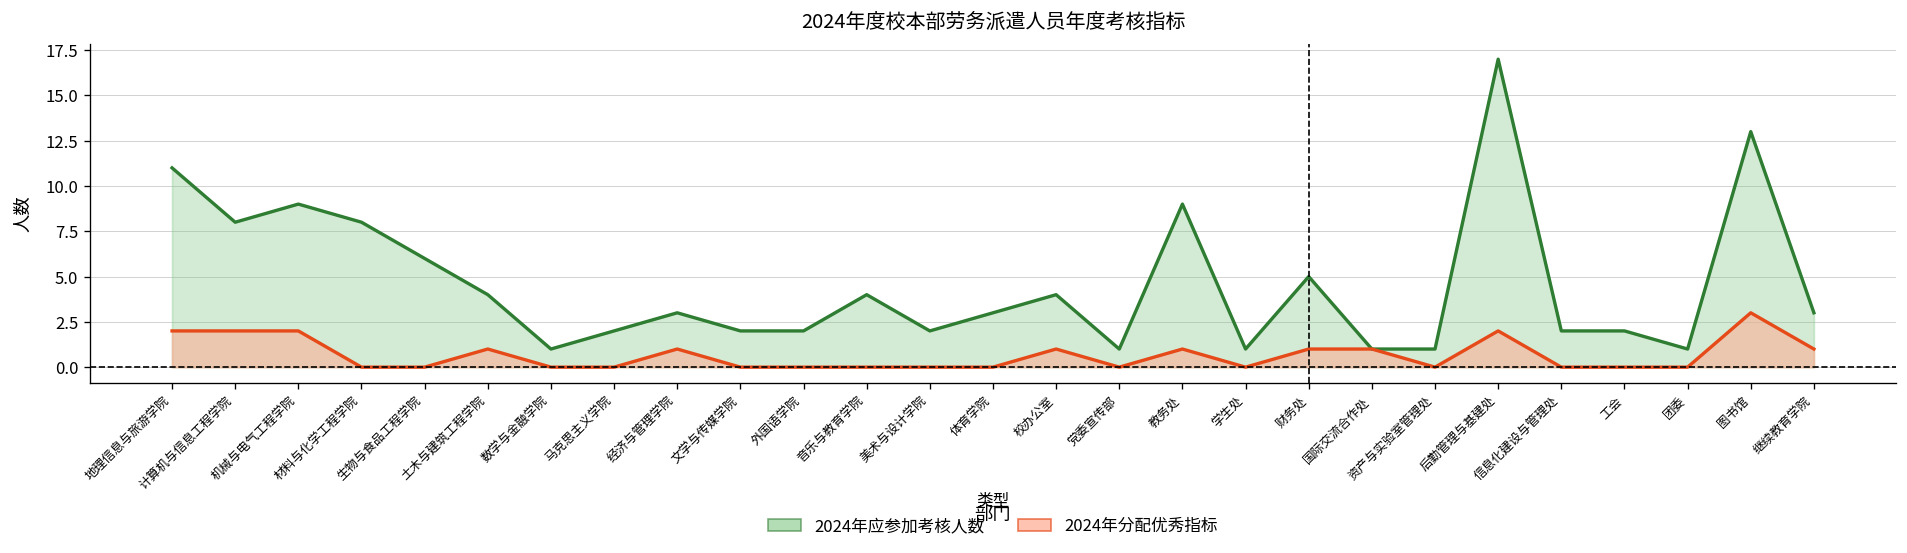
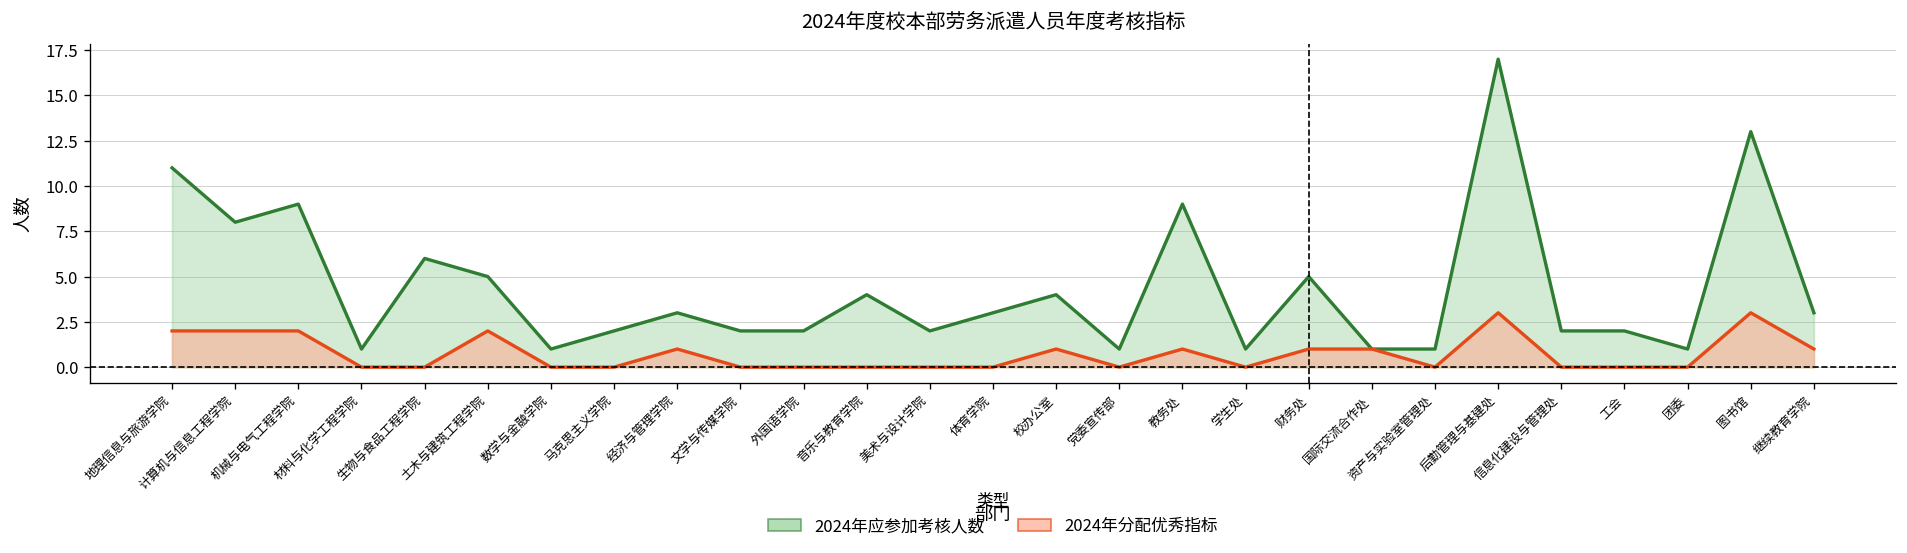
2024年应参加考核人数, 材料与化学工程学院: 8 -> 1
2024年应参加考核人数, 土木与建筑工程学院: 4 -> 5
2024年分配优秀指标, 土木与建筑工程学院: 1 -> 2
2024年分配优秀指标, 后勤管理与基建处: 2 -> 3
